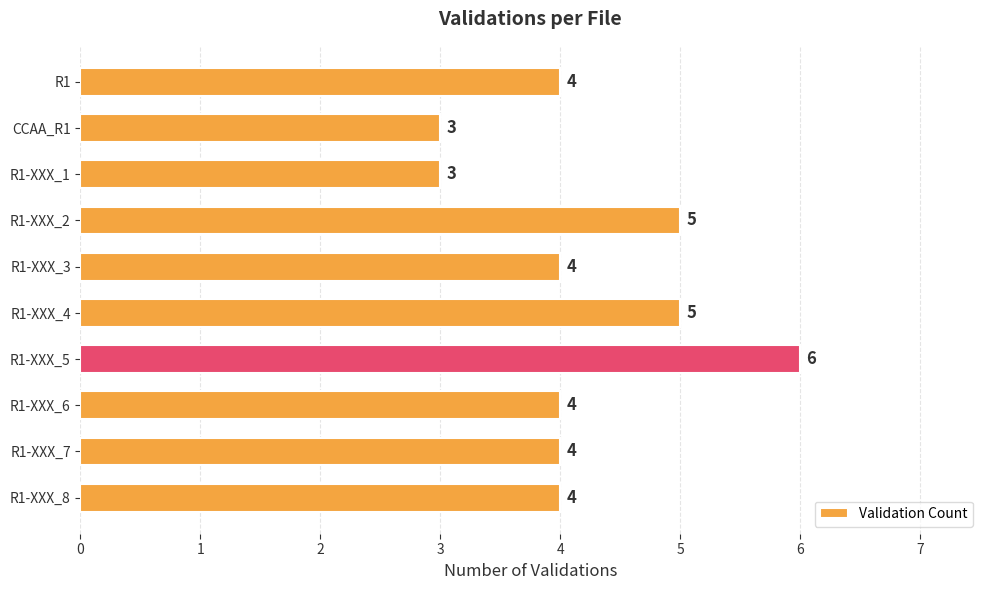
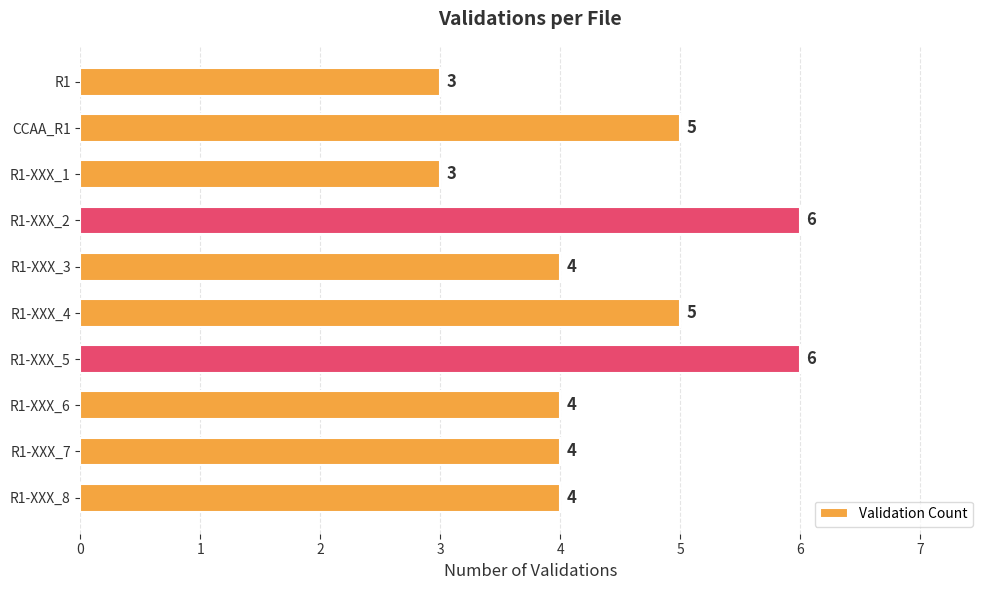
R1: 4 -> 3
CCAA_R1: 3 -> 5
R1-XXX_2: 5 -> 6
